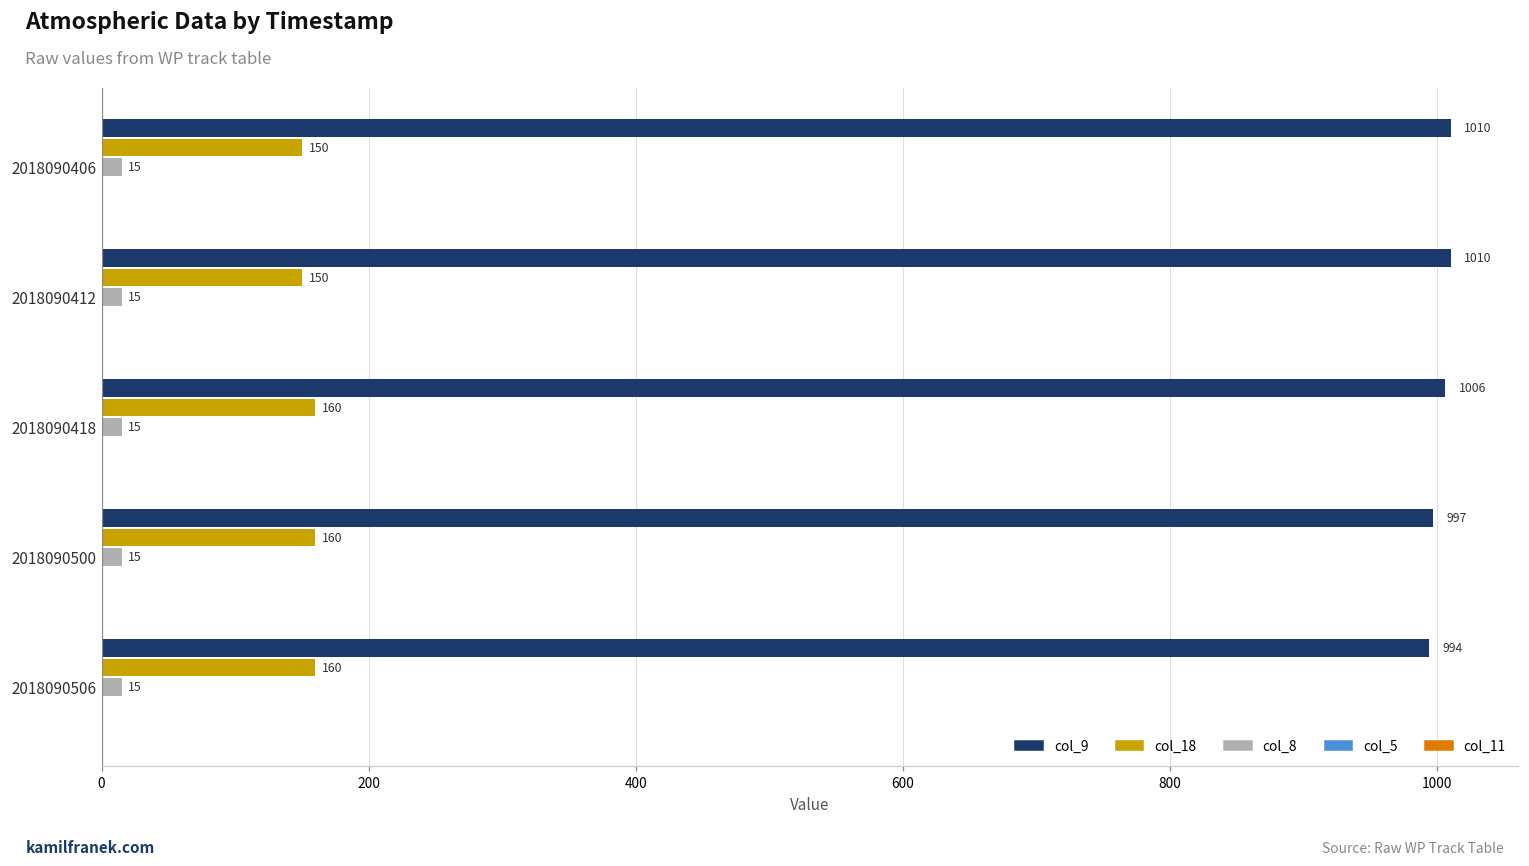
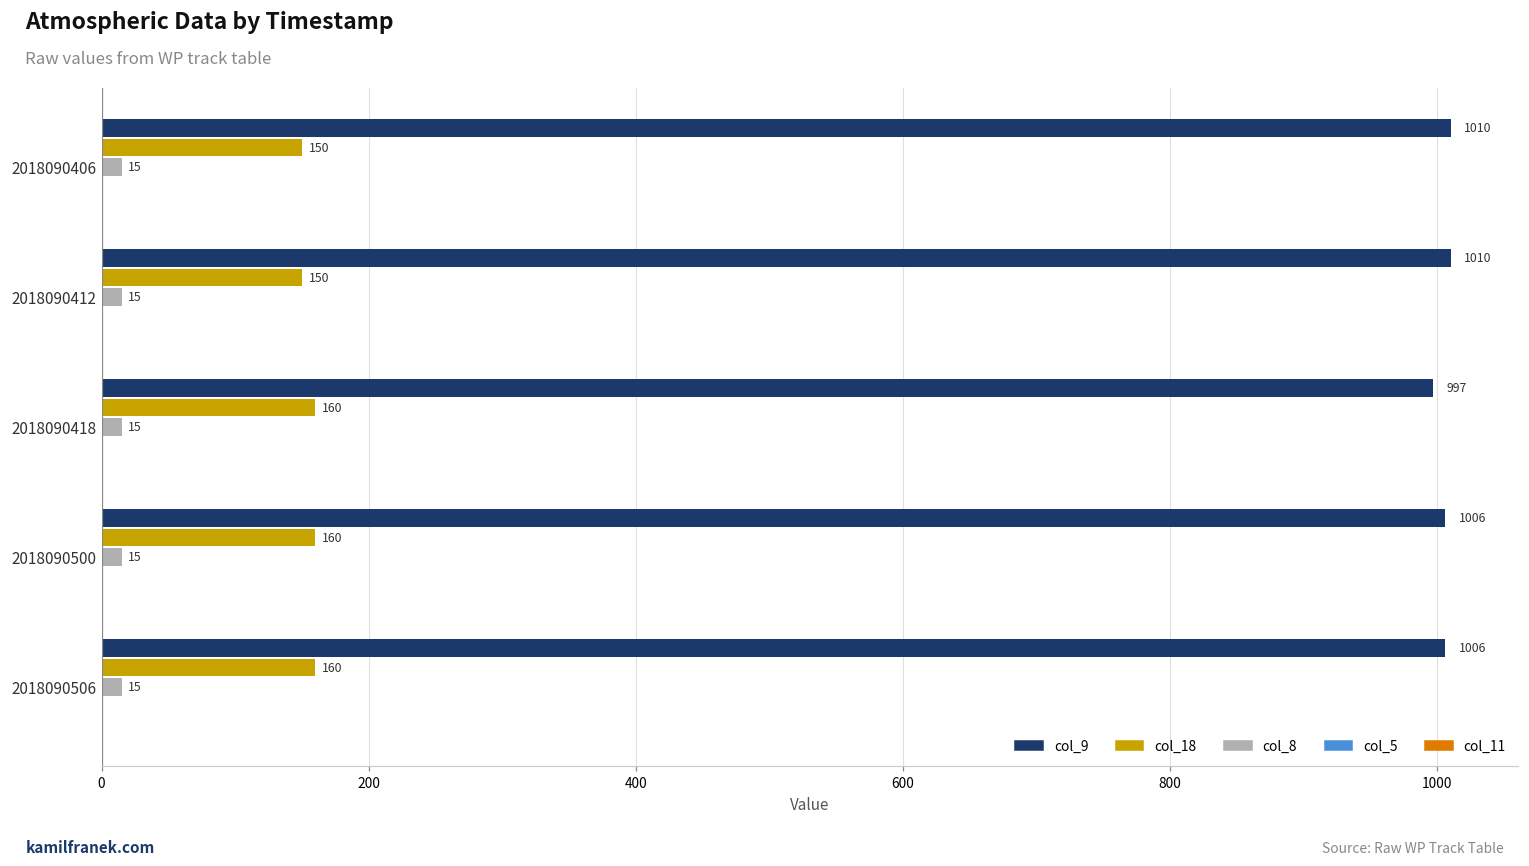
col_9, 2018090418: 1006 -> 997
col_9, 2018090500: 997 -> 1006
col_9, 2018090506: 994 -> 1006
